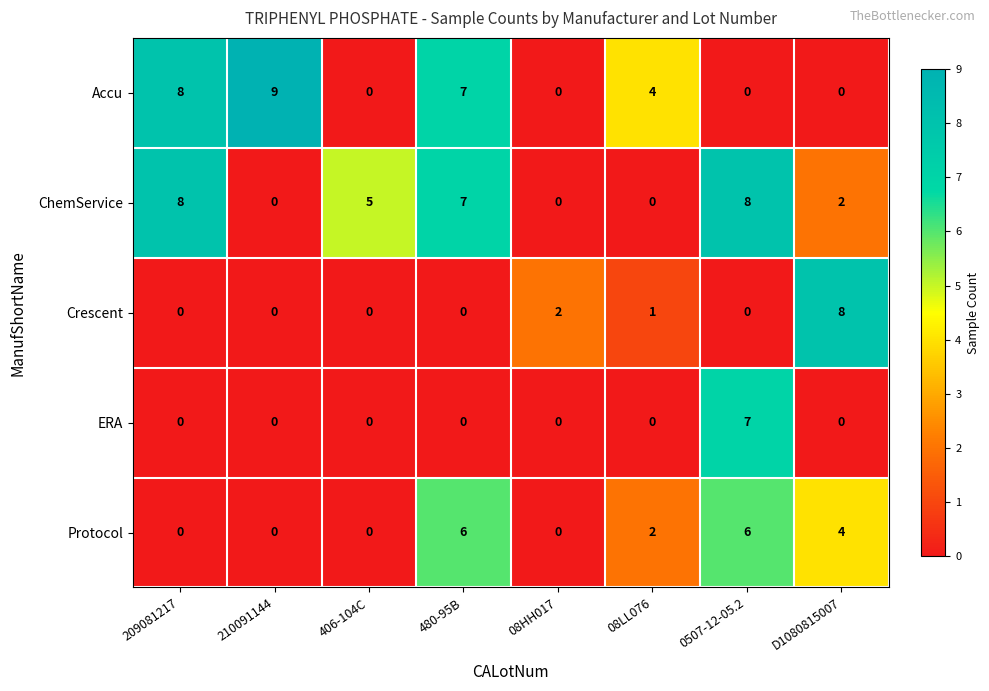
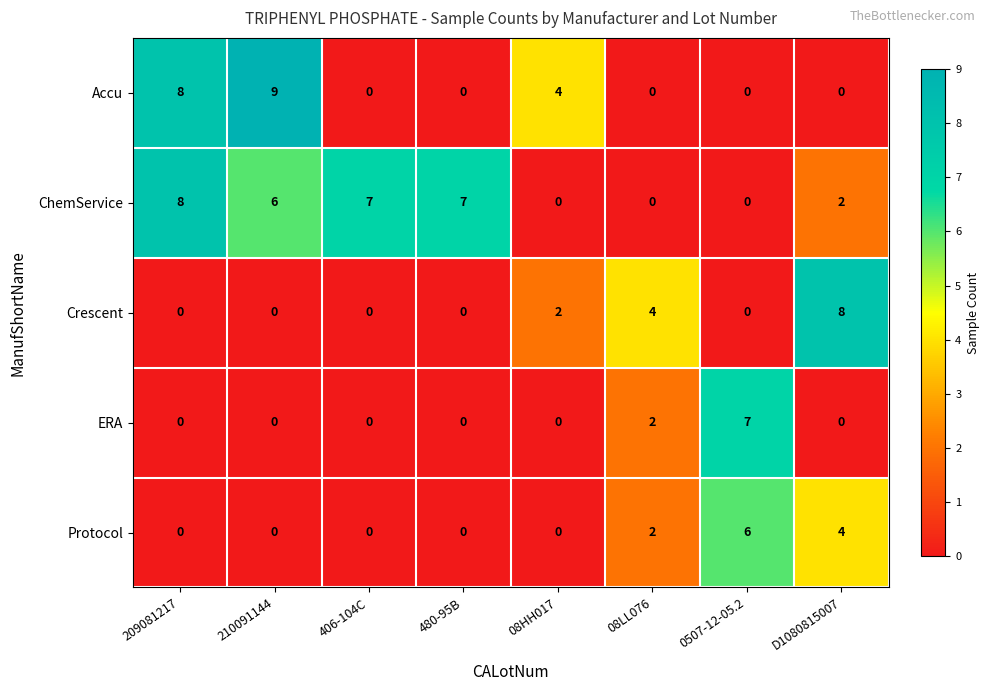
Accu, 480-95B: 7 -> 0
Accu, 08HH017: 0 -> 4
Accu, 08LL076: 4 -> 0
ChemService, 210091144: 0 -> 6
ChemService, 406-104C: 5 -> 7
ChemService, 0507-12-05.2: 8 -> 0
Crescent, 08LL076: 1 -> 4
ERA, 08LL076: 0 -> 2
Protocol, 480-95B: 6 -> 0
